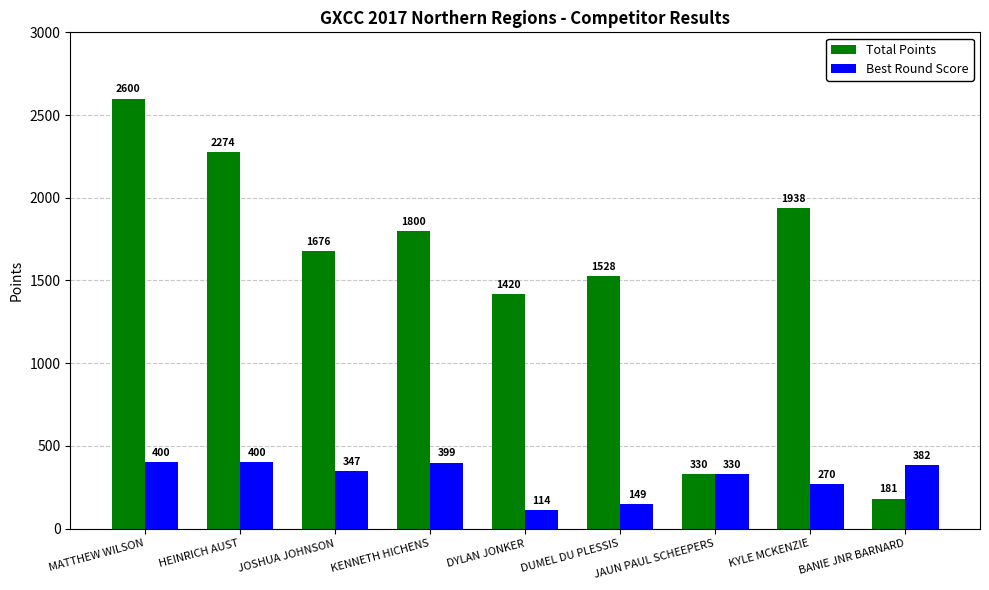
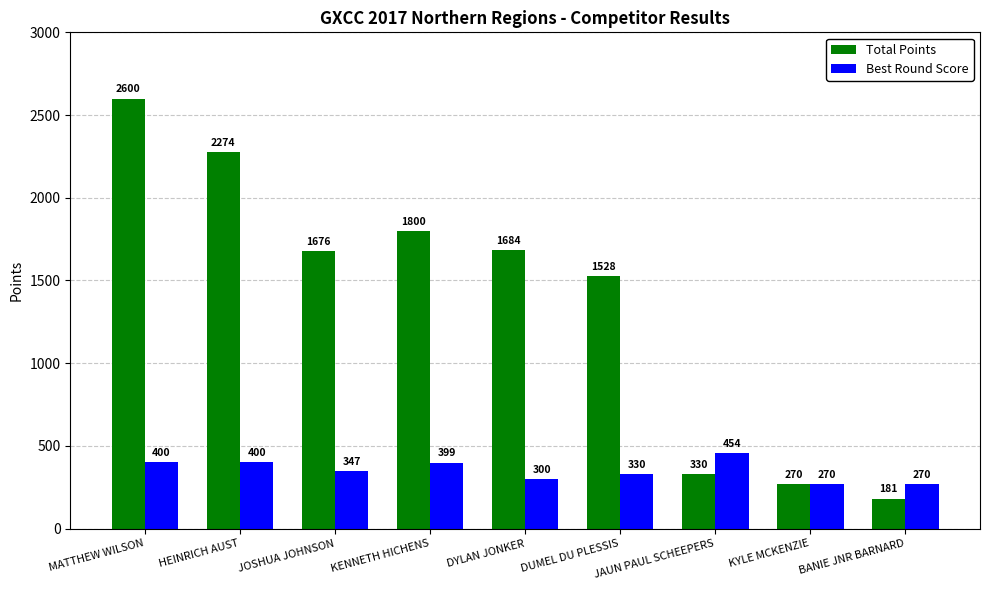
Total Points, DYLAN JONKER: 1420 -> 1684
Best Round Score, DYLAN JONKER: 114 -> 300
Best Round Score, DUMEL DU PLESSIS: 149 -> 330
Best Round Score, JAUN PAUL SCHEEPERS: 330 -> 454
Total Points, KYLE MCKENZIE: 1938 -> 270
Best Round Score, BANIE JNR BARNARD: 382 -> 270
